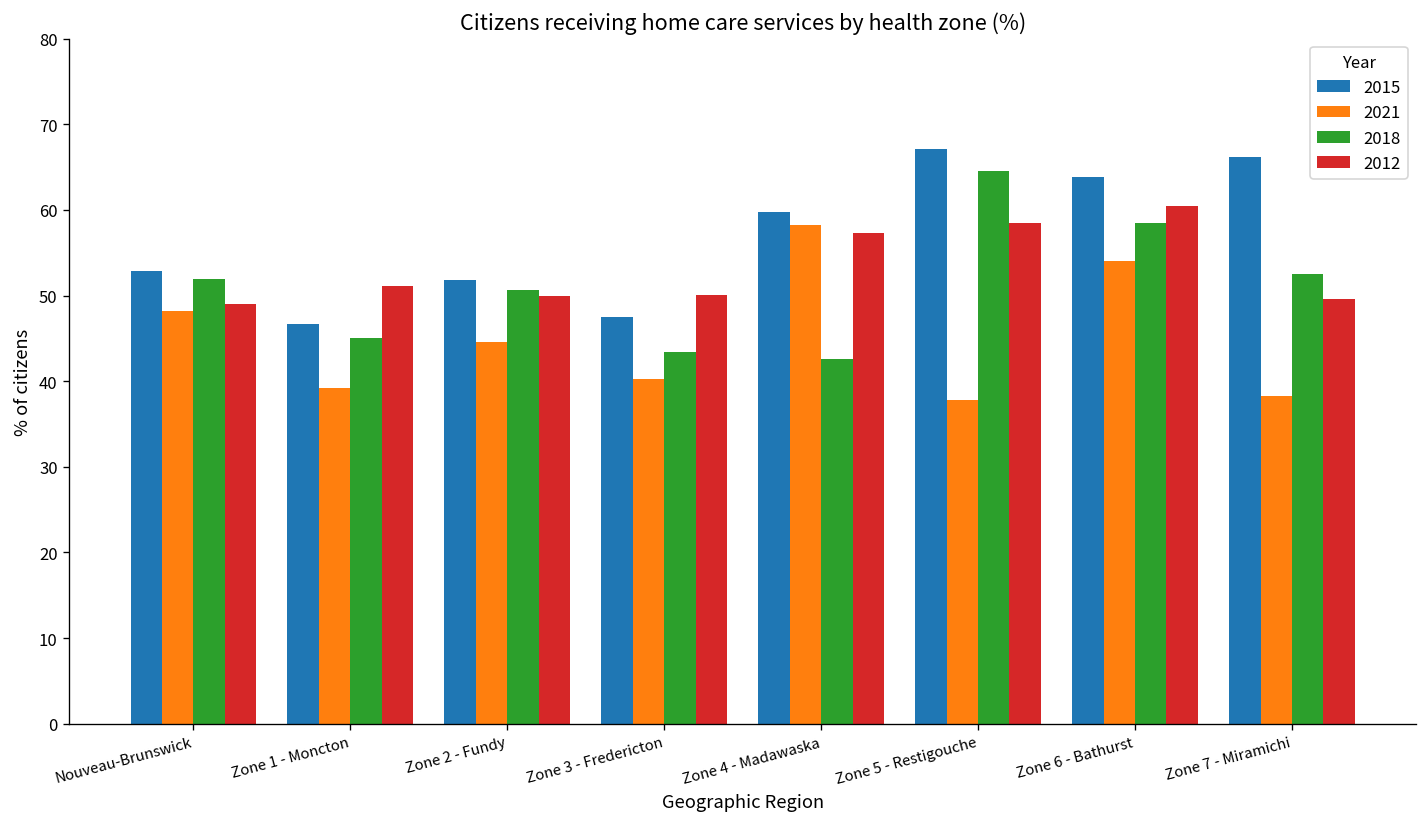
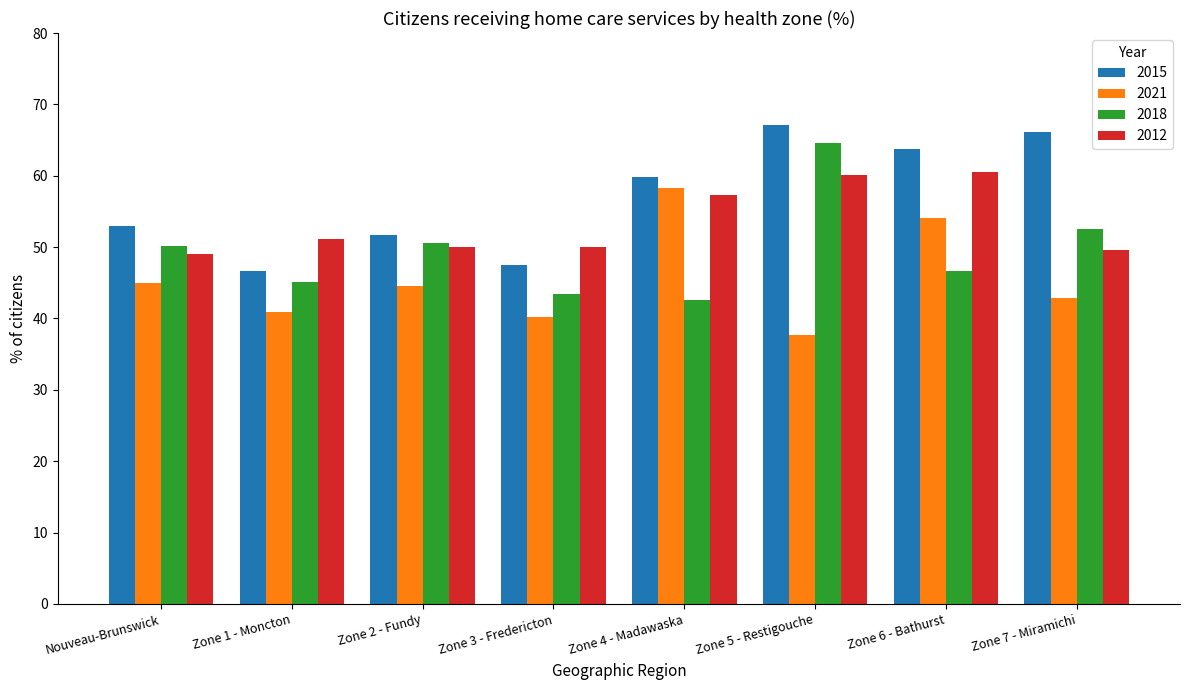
2021, Nouveau-Brunswick: 48 -> 45
2018, Nouveau-Brunswick: 52 -> 50
2021, Zone 1 - Moncton: 39 -> 41
2012, Zone 5 - Restigouche: 58 -> 60
2018, Zone 6 - Bathurst: 59 -> 47
2021, Zone 7 - Miramichi: 38 -> 43
